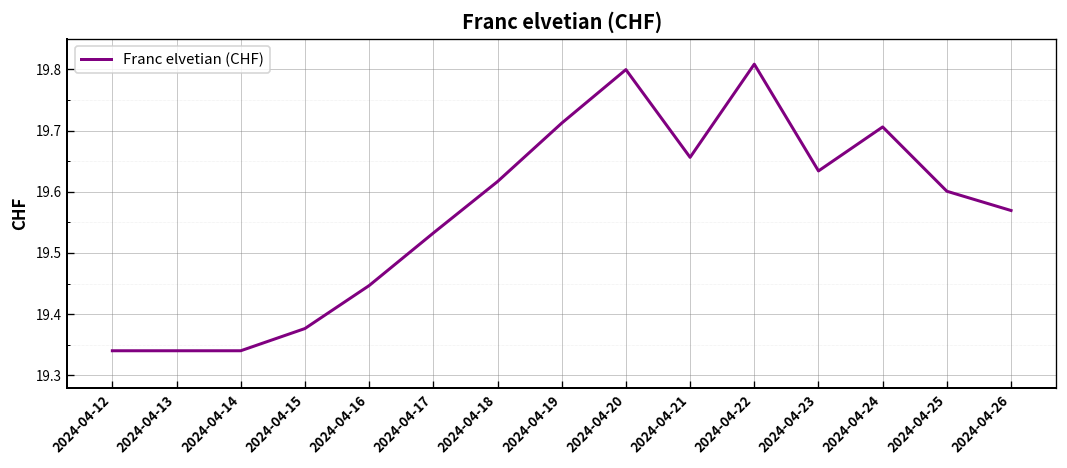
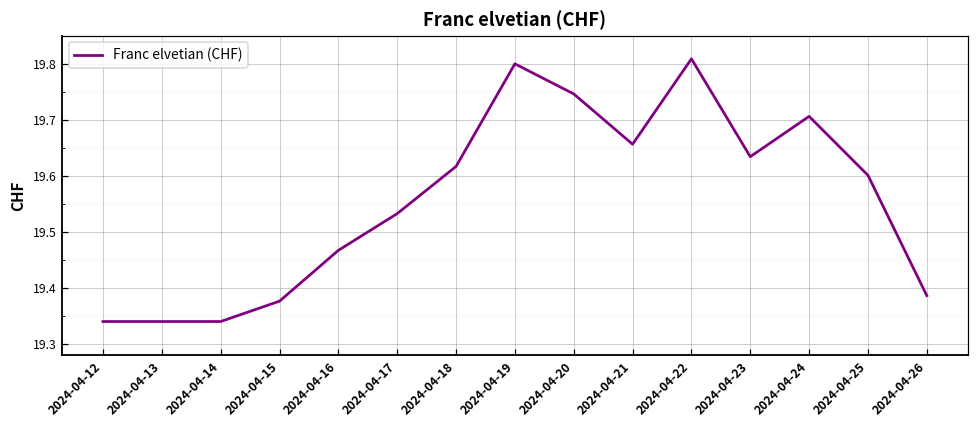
2024-04-16: 19.45 -> 19.47
2024-04-19: 19.71 -> 19.80
2024-04-20: 19.80 -> 19.75
2024-04-26: 19.57 -> 19.39
